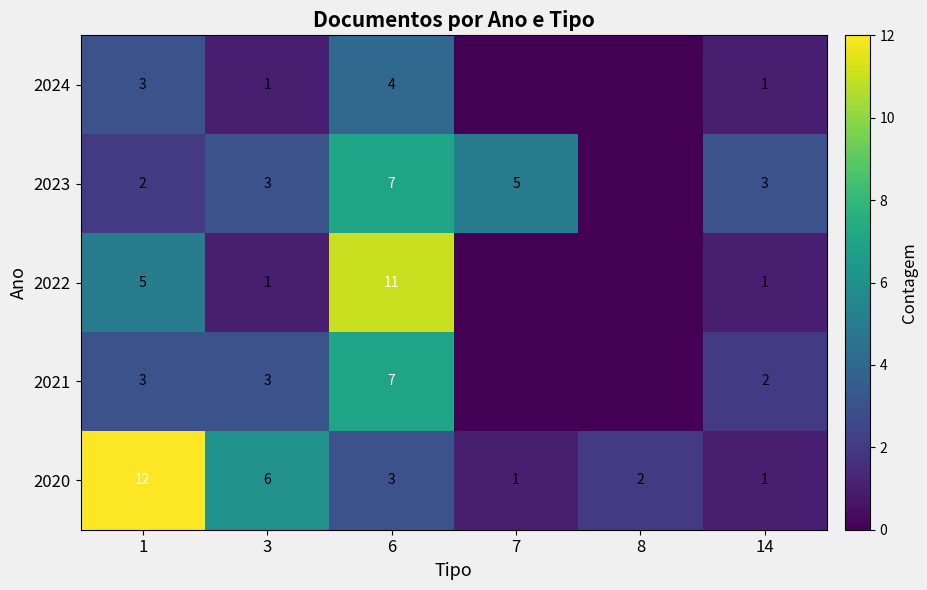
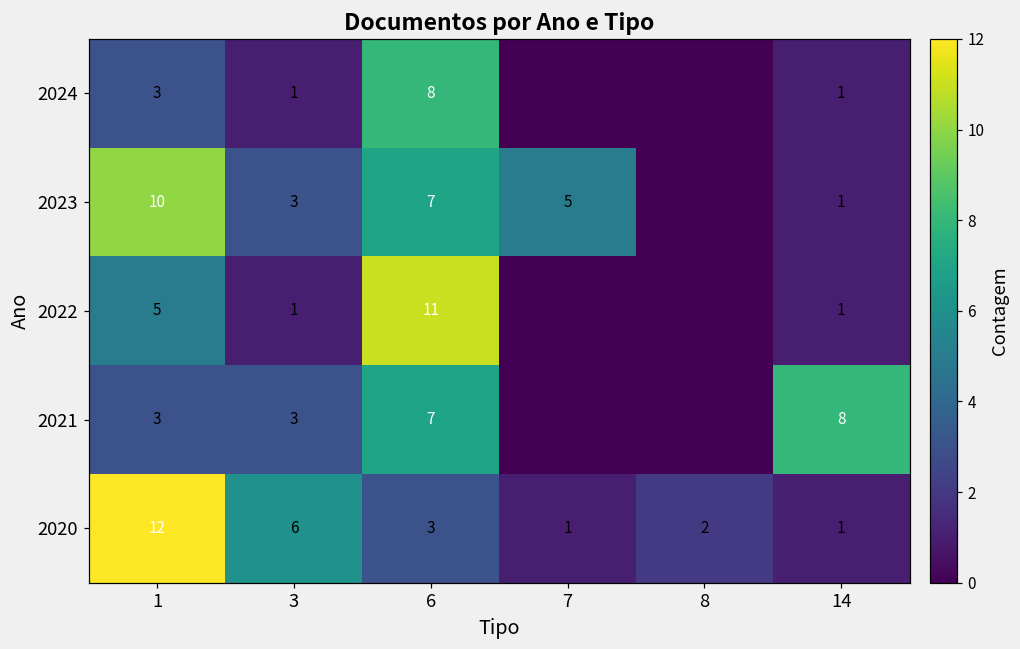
2024, 6: 4 -> 8
2023, 1: 2 -> 10
2023, 14: 3 -> 1
2021, 14: 2 -> 8
